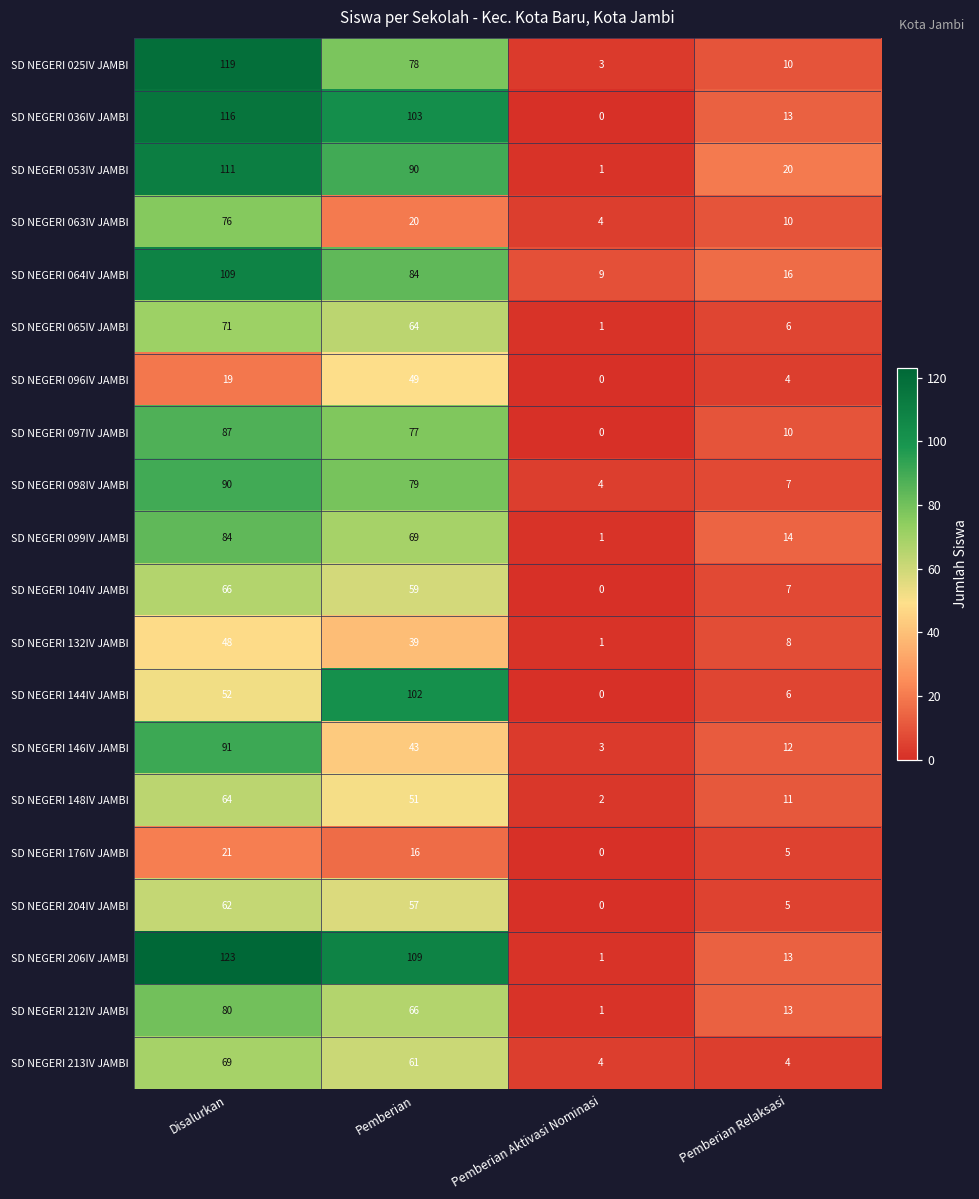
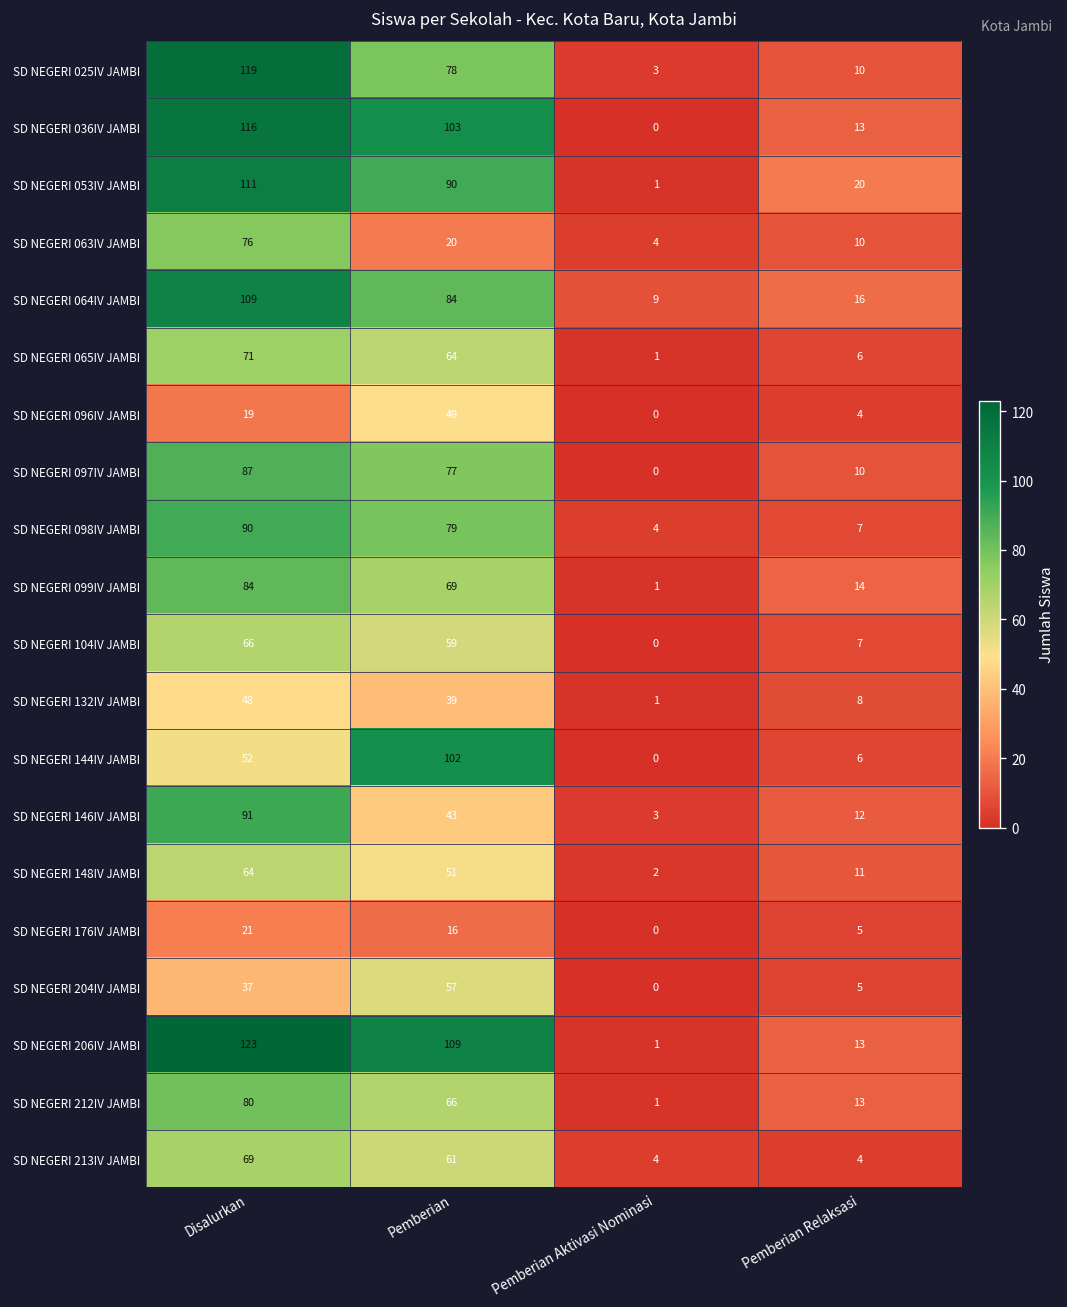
SD NEGERI 204IV JAMBI, Disalurkan: 62 -> 37
